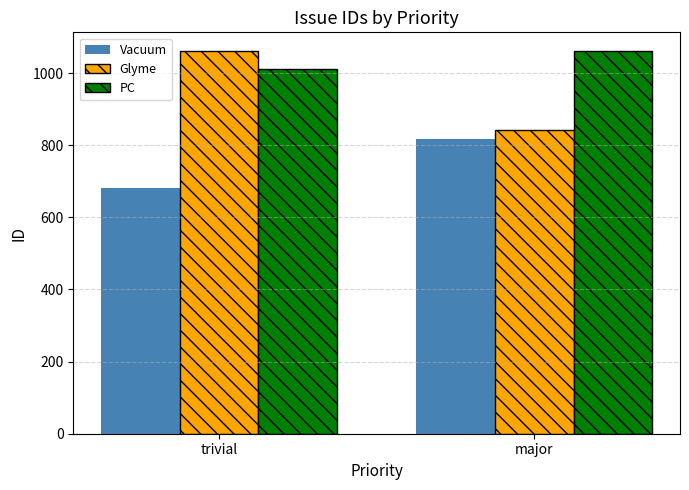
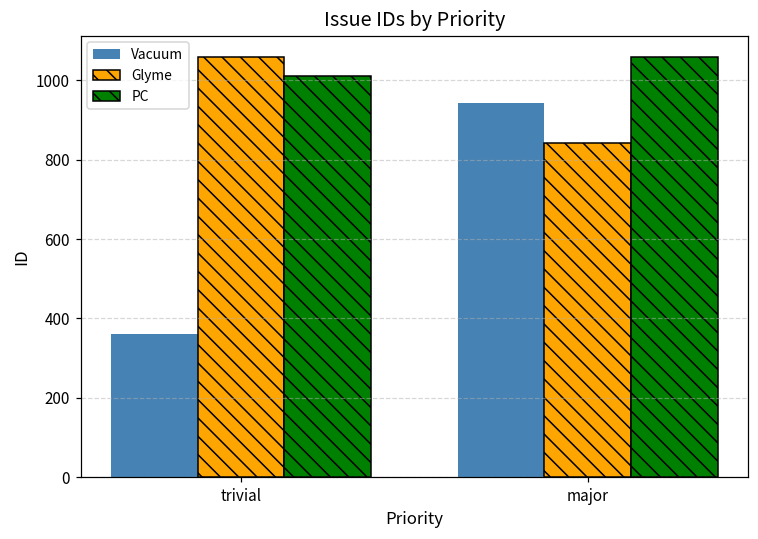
Vacuum, trivial: 680 -> 360
Vacuum, major: 820 -> 940
